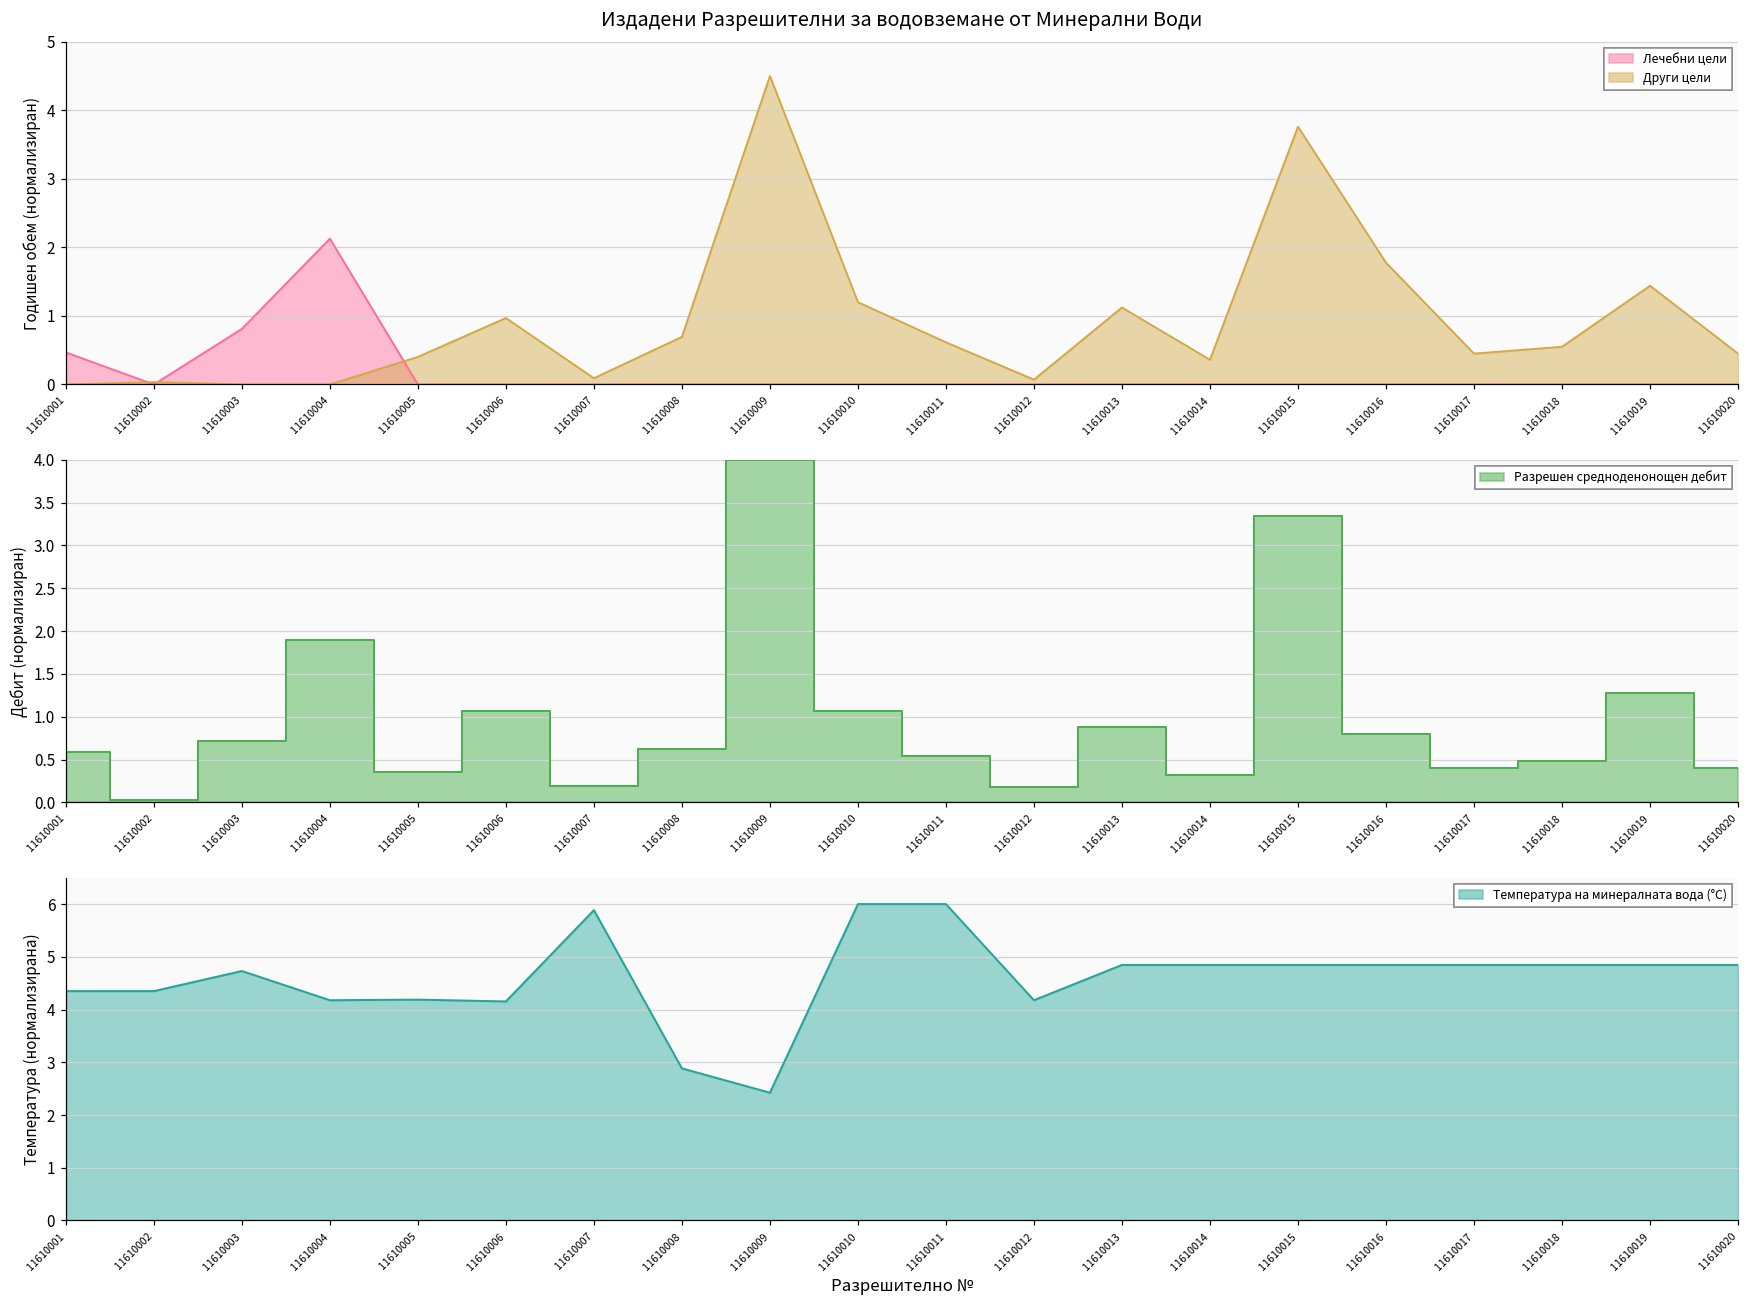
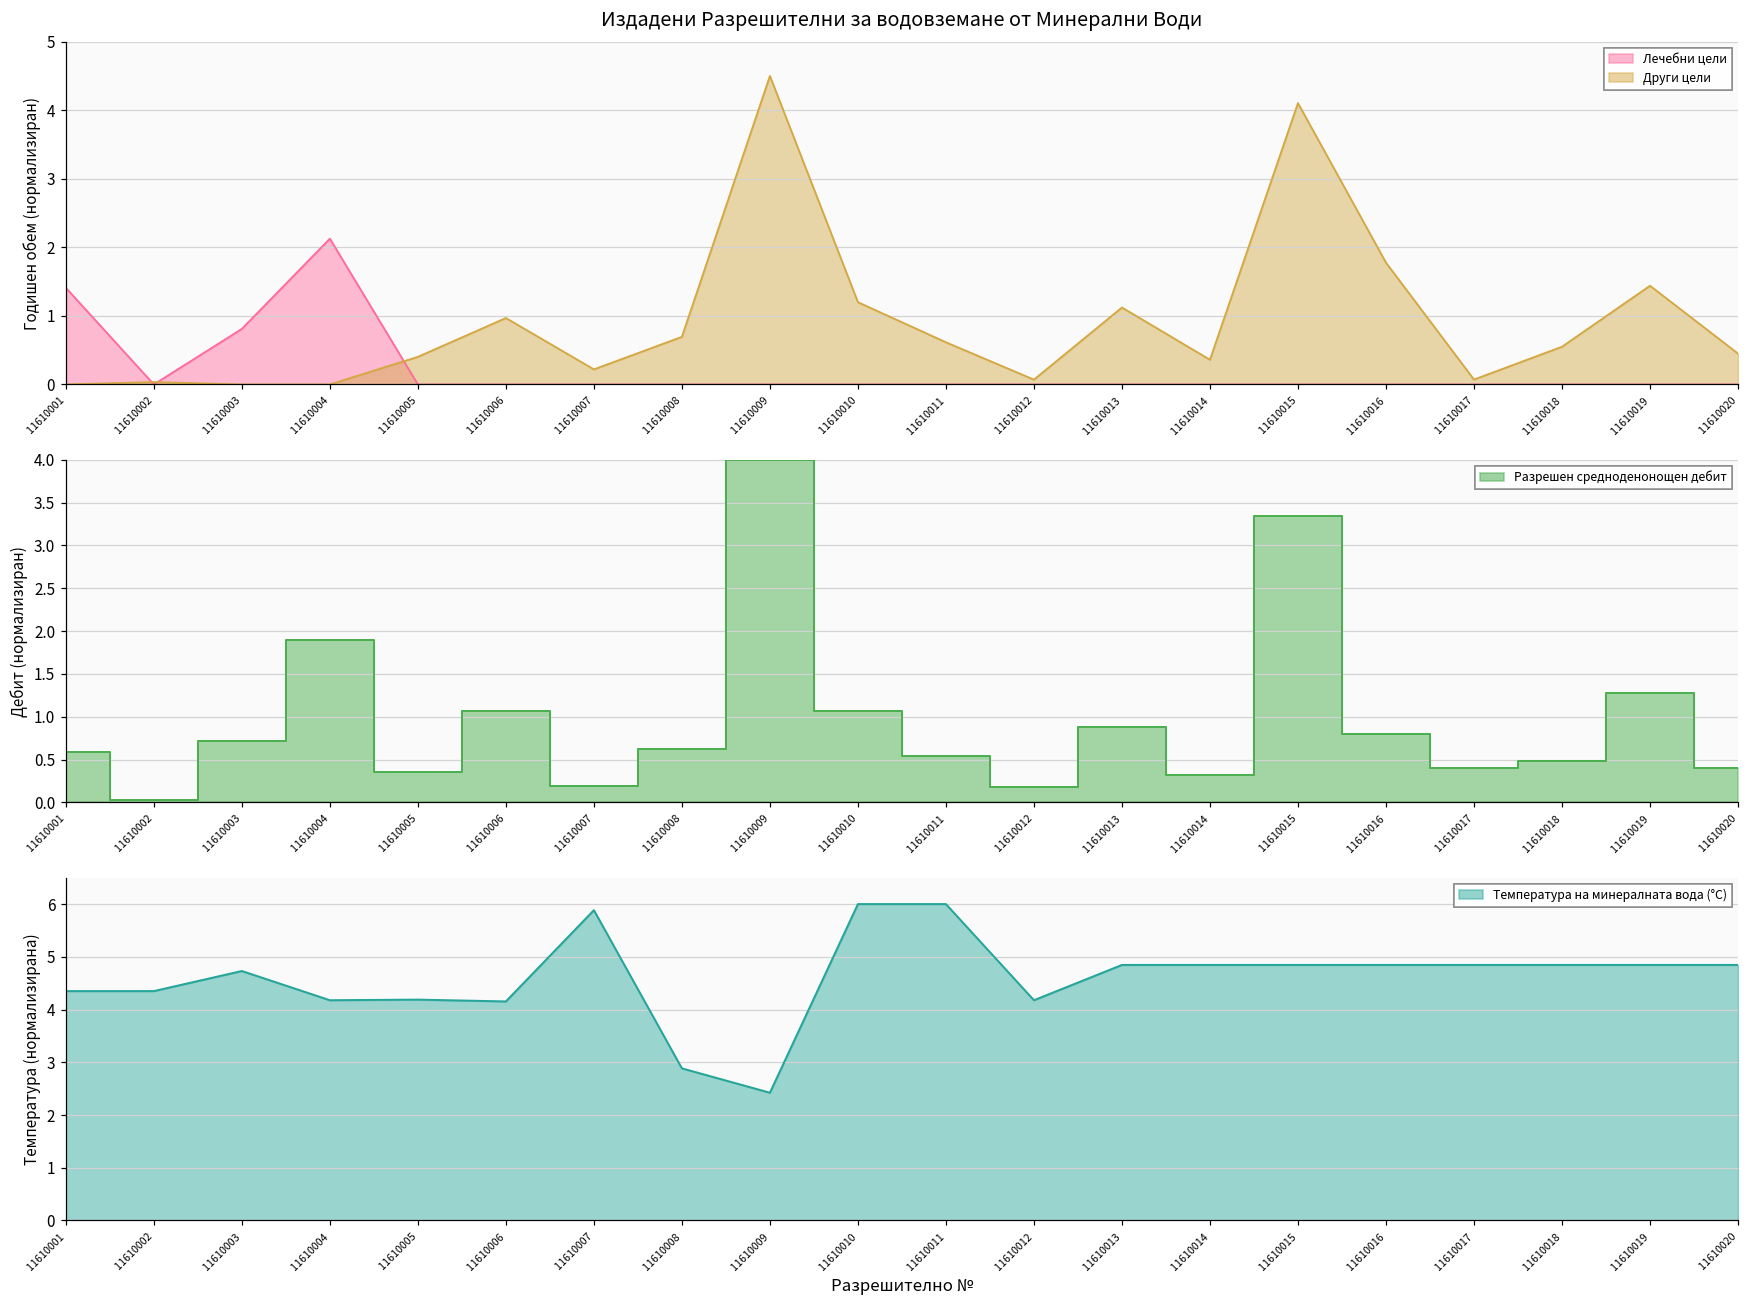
Издадени Разрешителни за водовземане от Минерални Води, Лечебни цели, 11610001: 0.5 -> 1.4
Издадени Разрешителни за водовземане от Минерални Води, Други цели, 11610007: 0.1 -> 0.2
Издадени Разрешителни за водовземане от Минерални Води, Други цели, 11610015: 3.8 -> 4.1
Издадени Разрешителни за водовземане от Минерални Води, Други цели, 11610017: 0.4 -> 0.1
